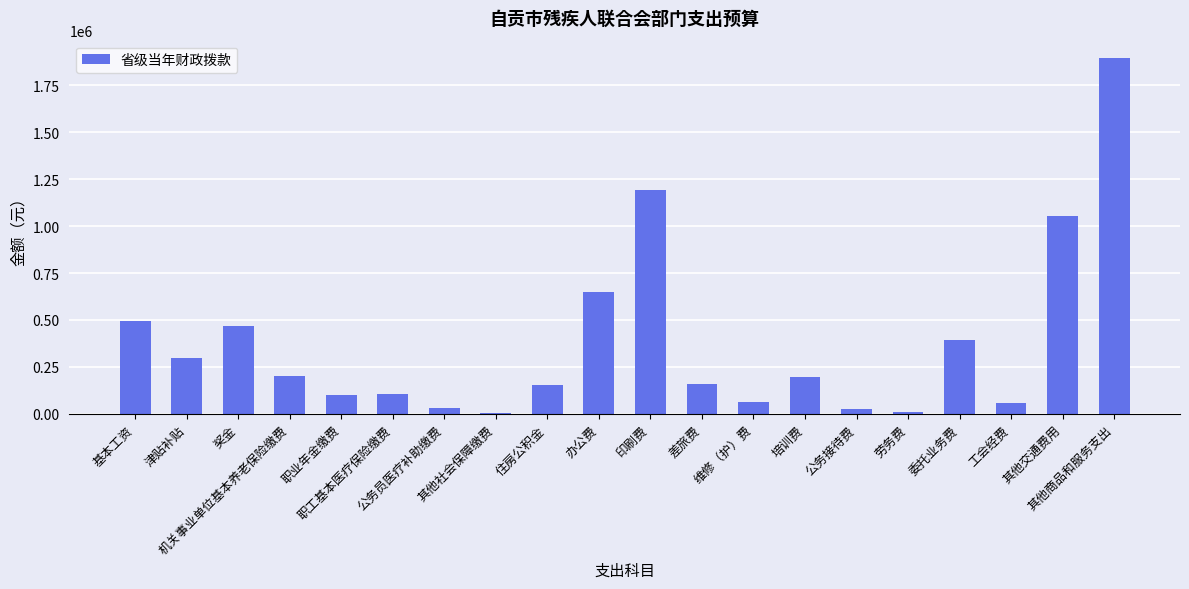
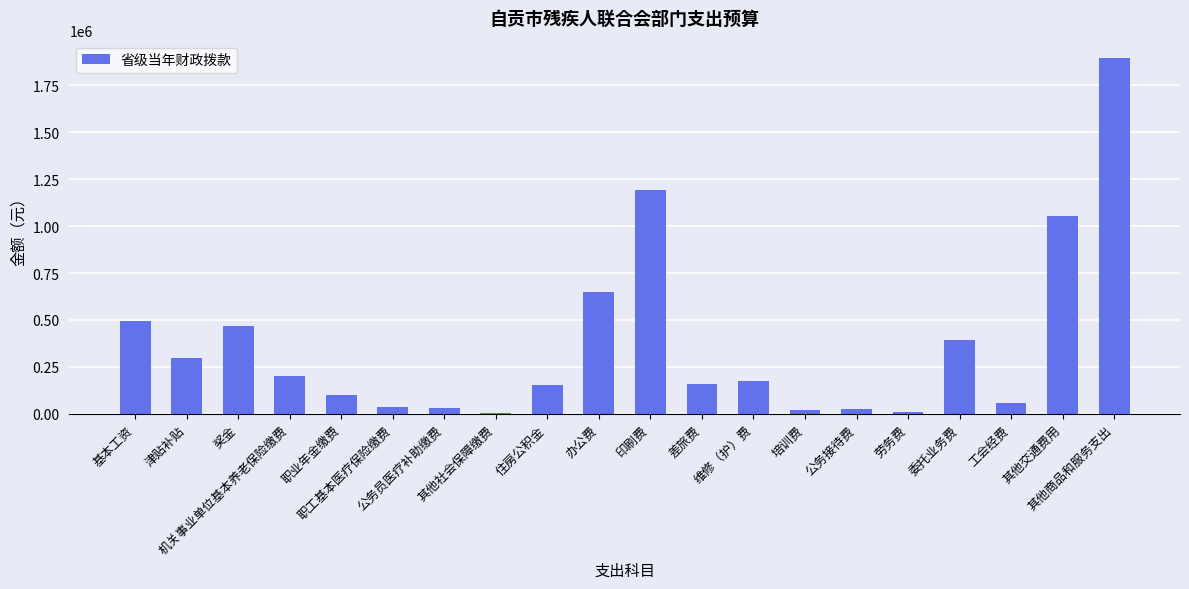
职工基本医疗保险缴费: 110000 -> 30000
维修（护）费: 60000 -> 180000
培训费: 190000 -> 20000
